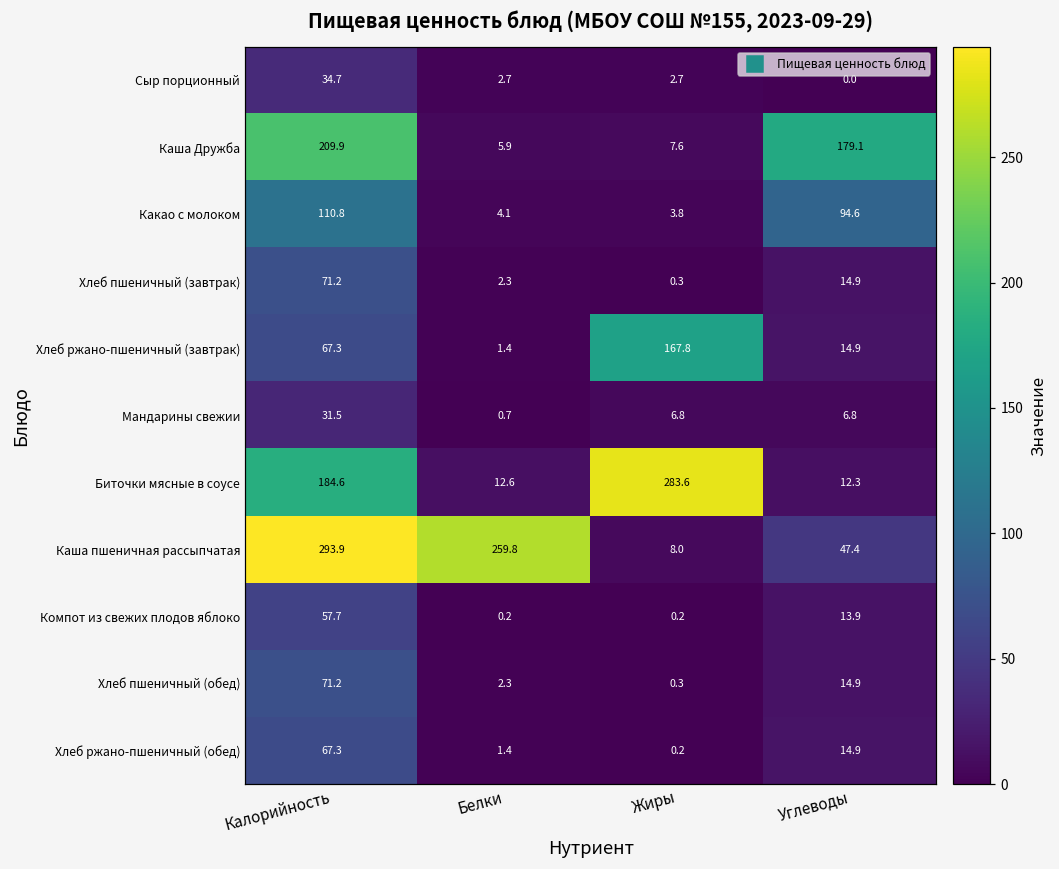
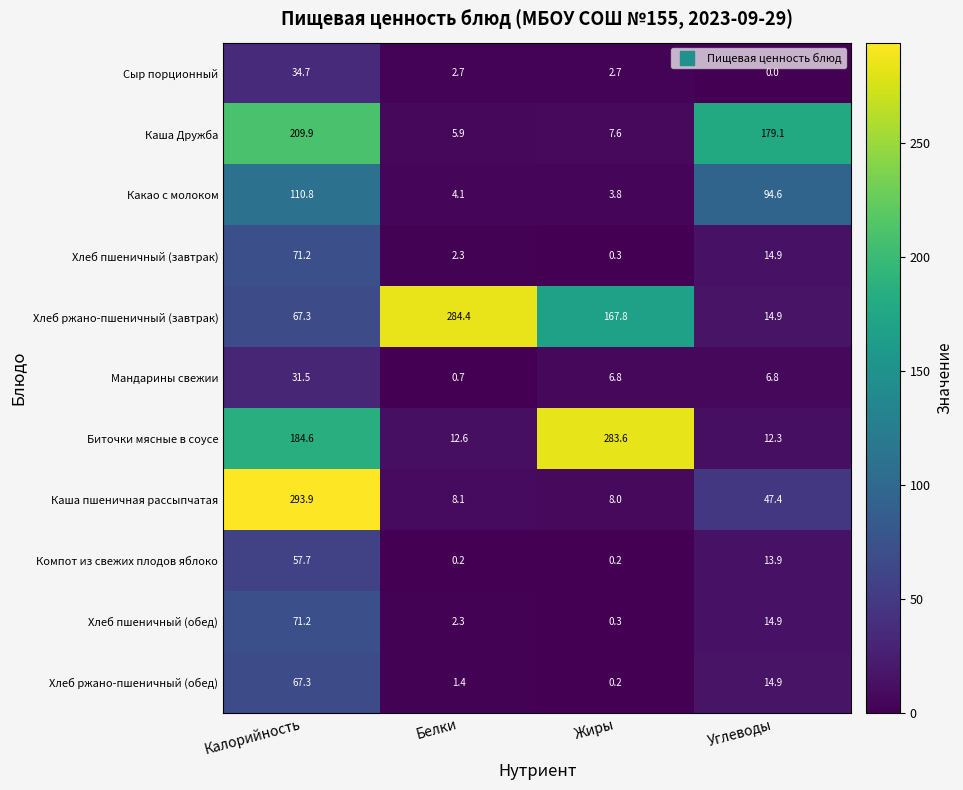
Хлеб ржано-пшеничный (завтрак), Белки: 1.4 -> 284.4
Каша пшеничная рассыпчатая, Белки: 259.8 -> 8.1
